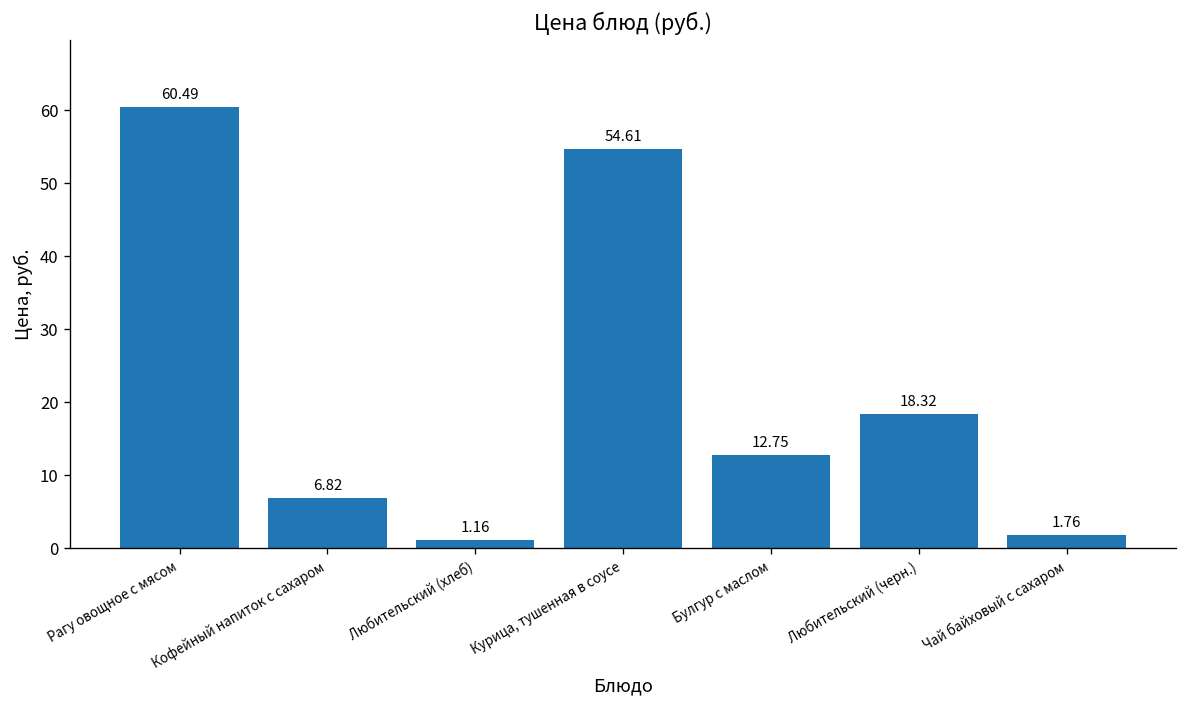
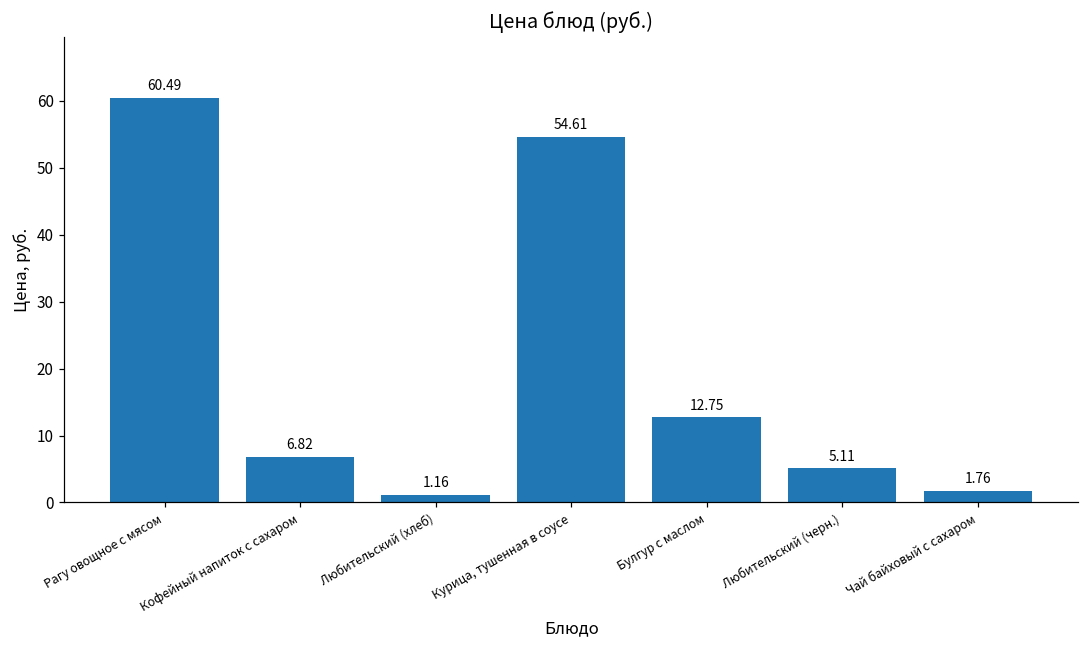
Любительский (черн.): 18.32 -> 5.11
